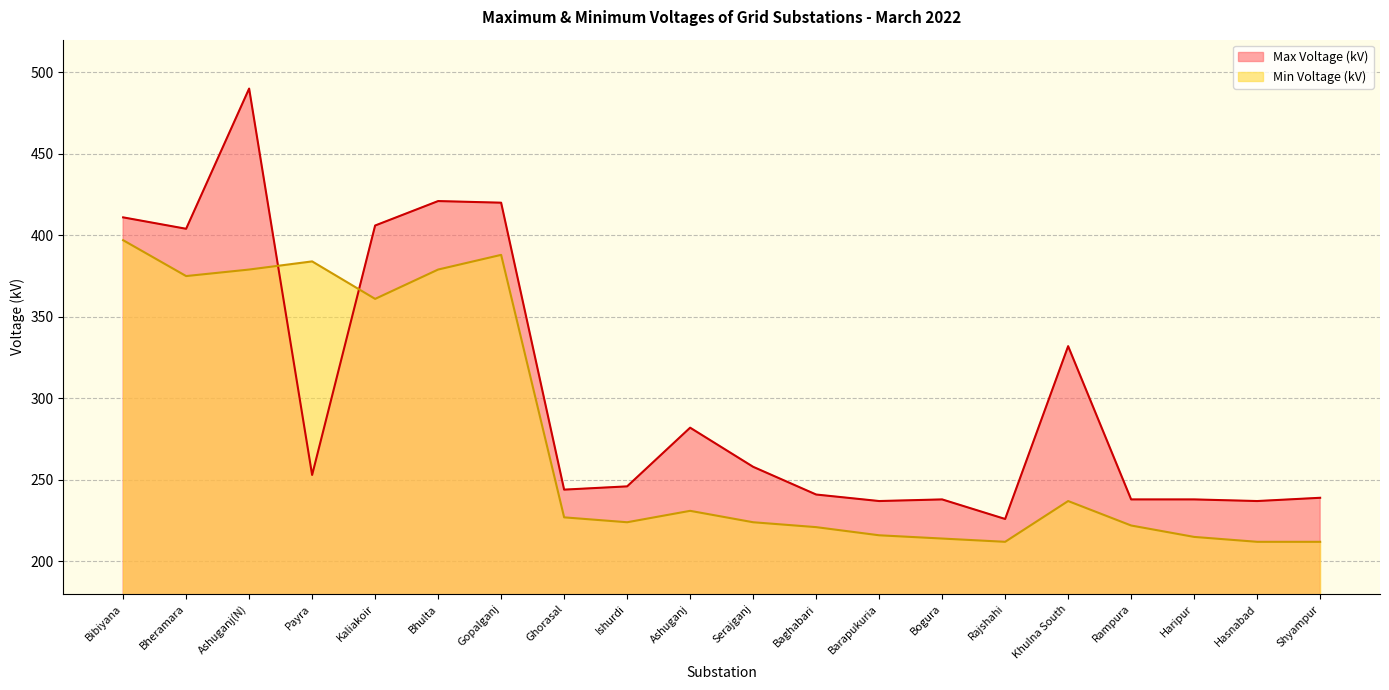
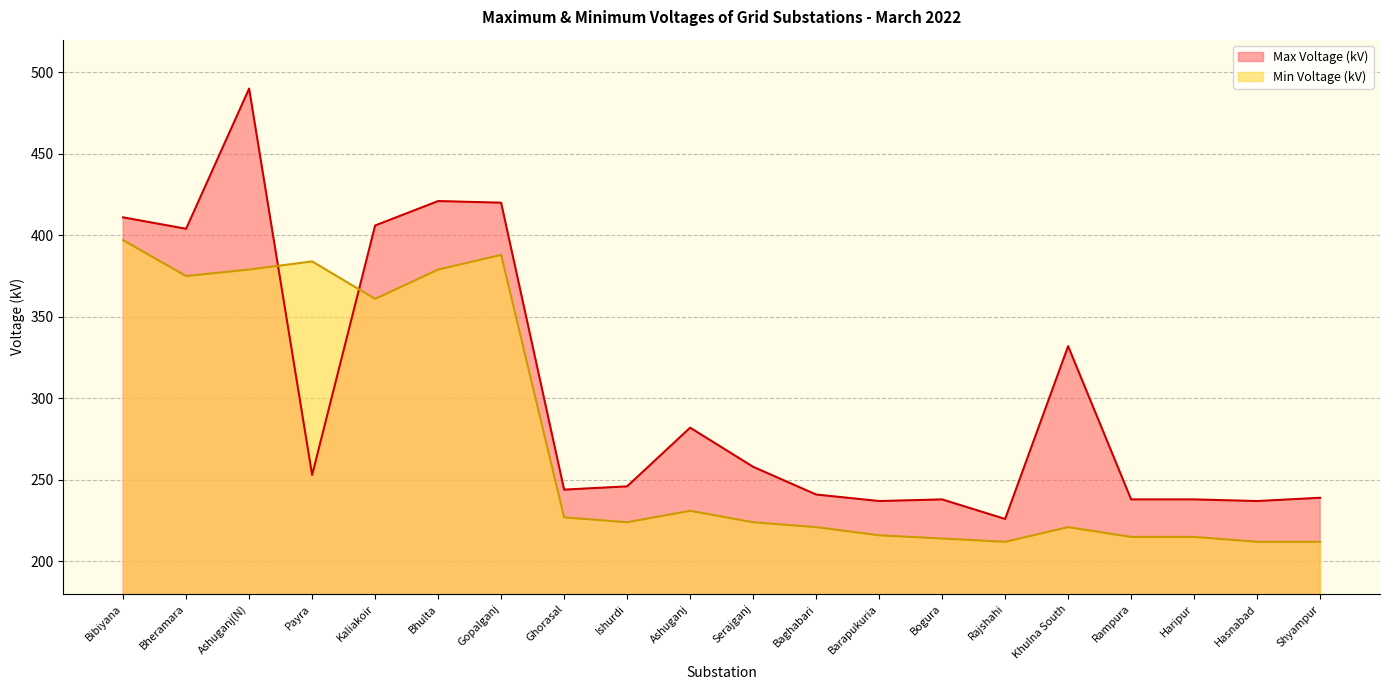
Min Voltage (kV), Khulna South: 237 -> 221
Min Voltage (kV), Rampura: 222 -> 215
